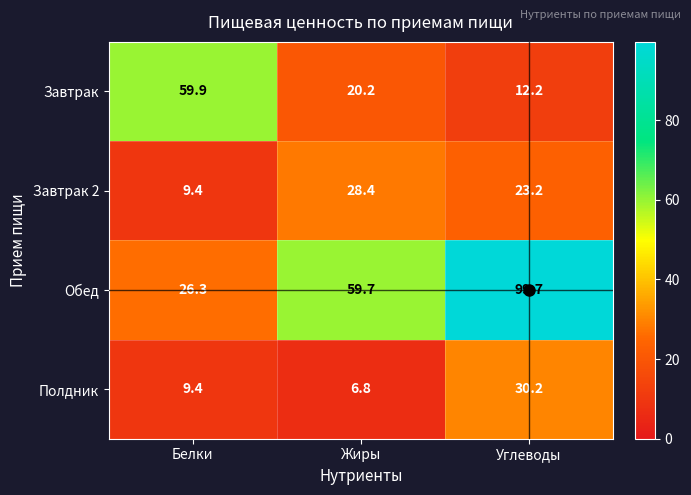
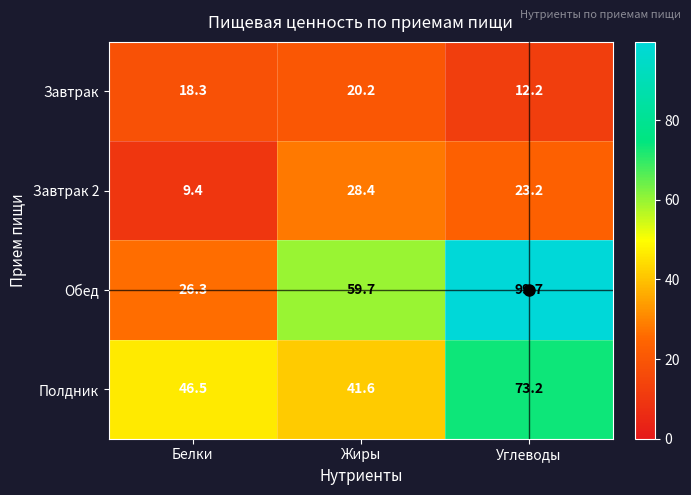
Завтрак, Белки: 59.9 -> 18.3
Полдник, Белки: 9.4 -> 46.5
Полдник, Жиры: 6.8 -> 41.6
Полдник, Углеводы: 30.2 -> 73.2
